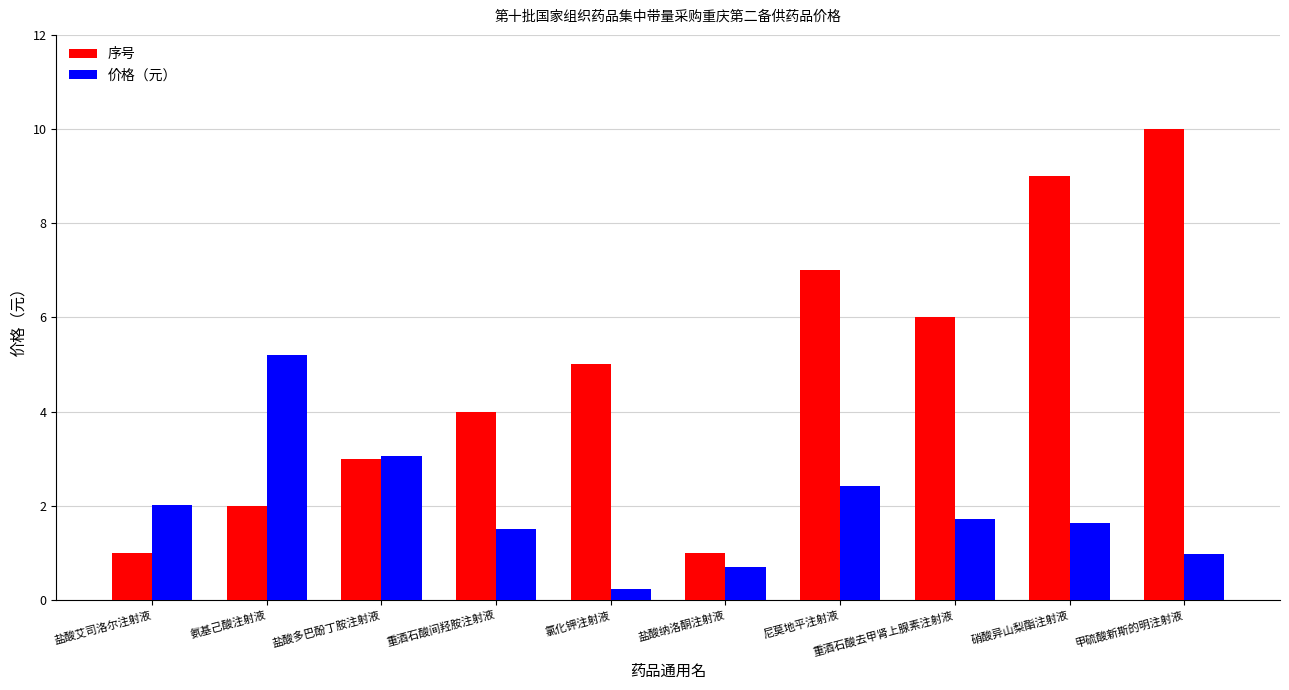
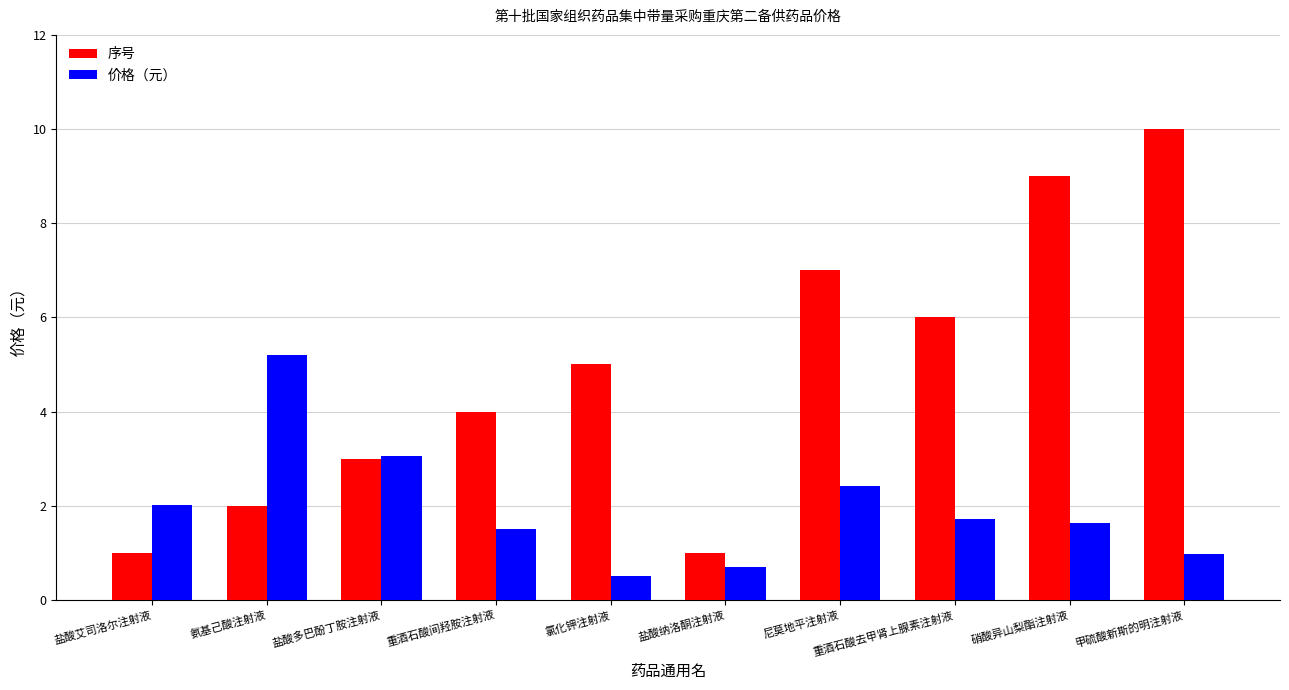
价格（元）, 氯化钾注射液: 0.2 -> 0.5
